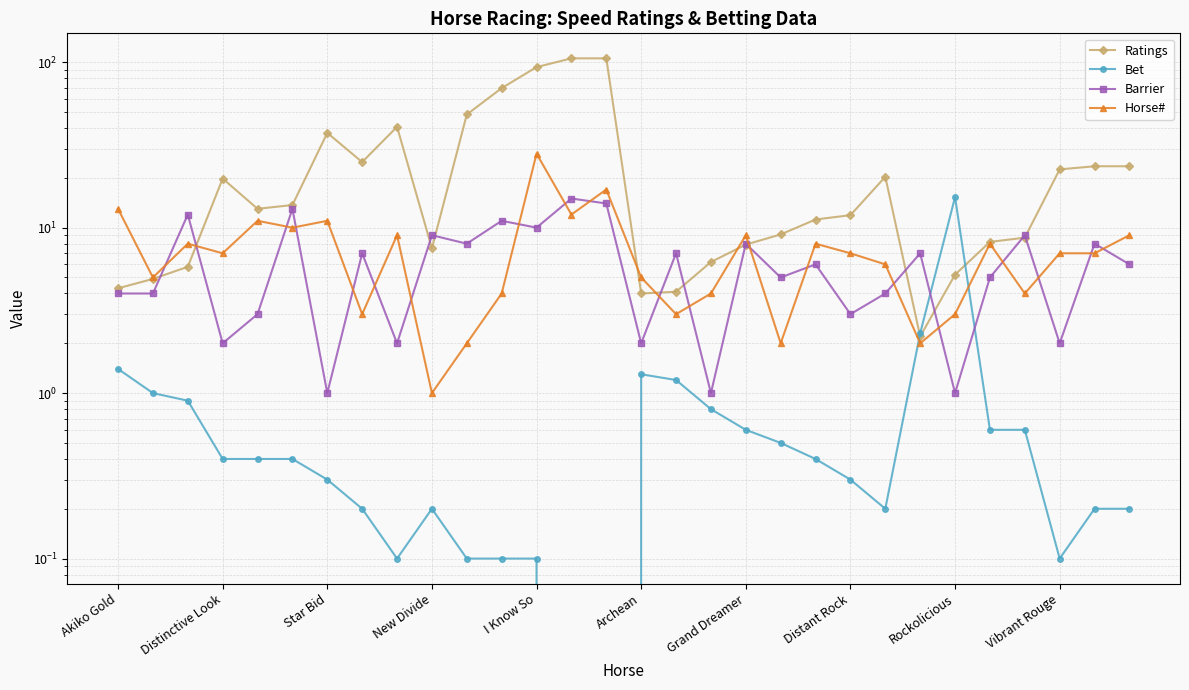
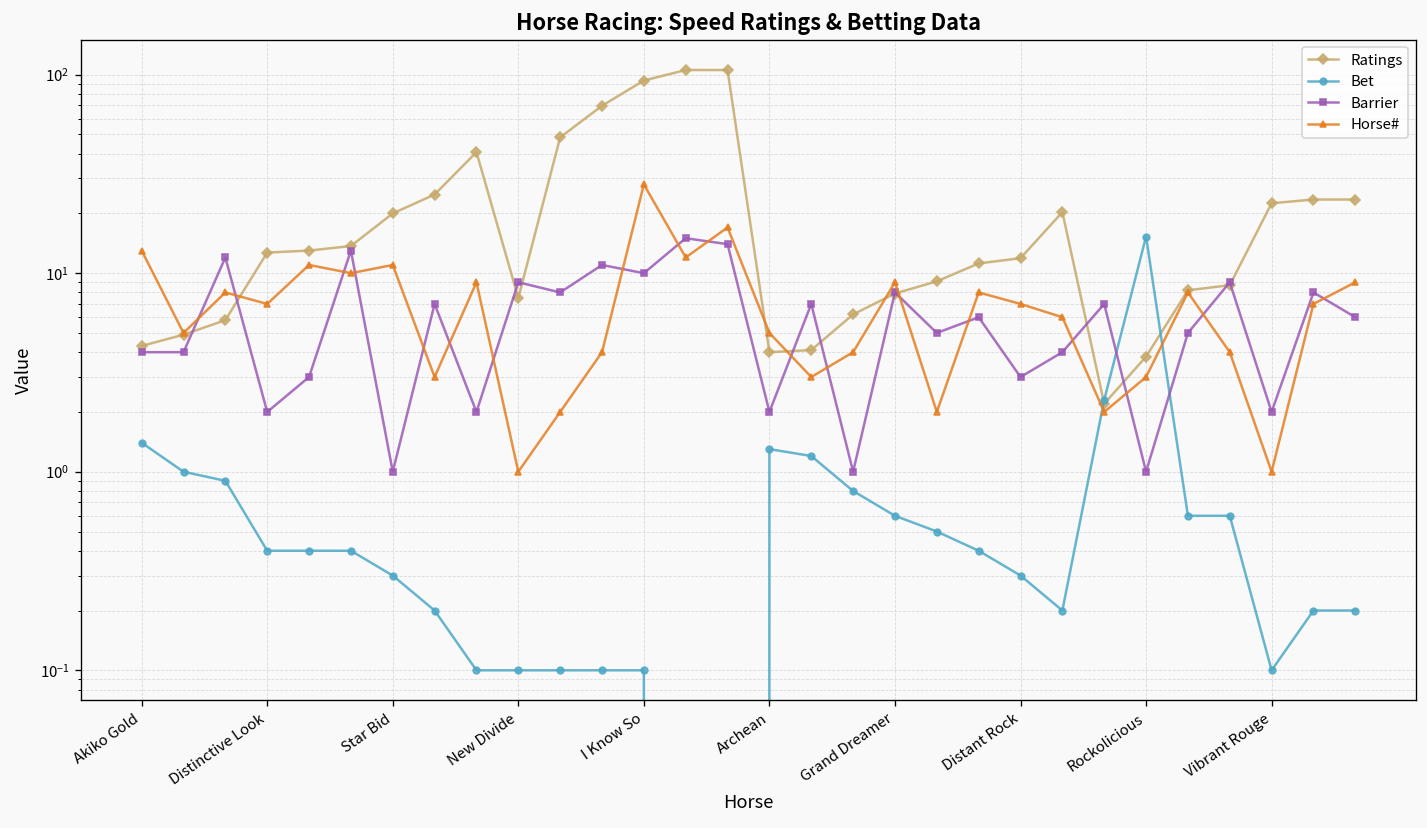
Ratings, Distinctive Look: 20 -> 13
Ratings, Star Bid: 37 -> 20
Bet, New Divide: 0.2 -> 0.1
Ratings, Rockolicious: 5.2 -> 3.8
Horse#, Vibrant Rouge: 7 -> 1
